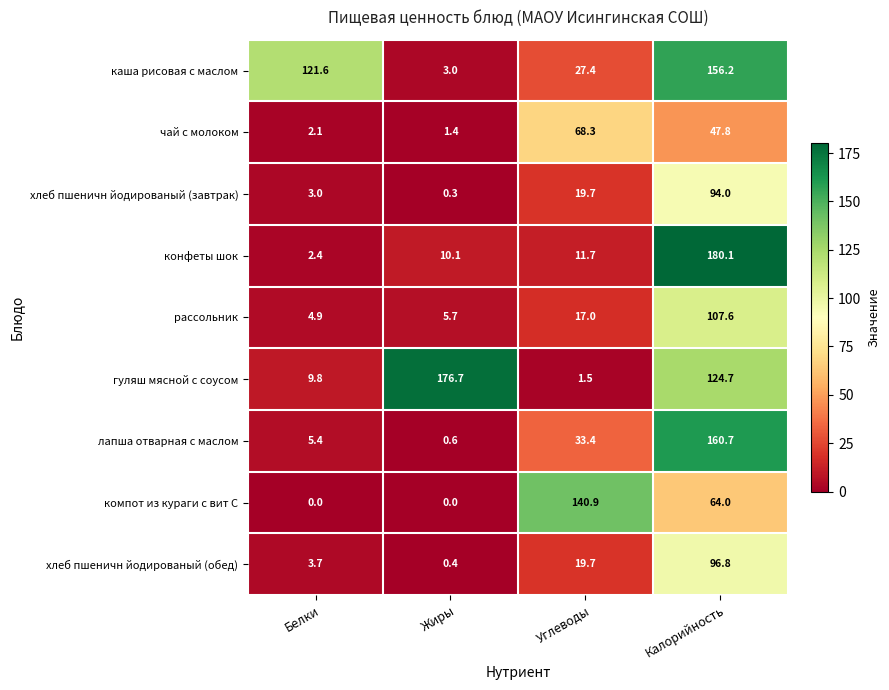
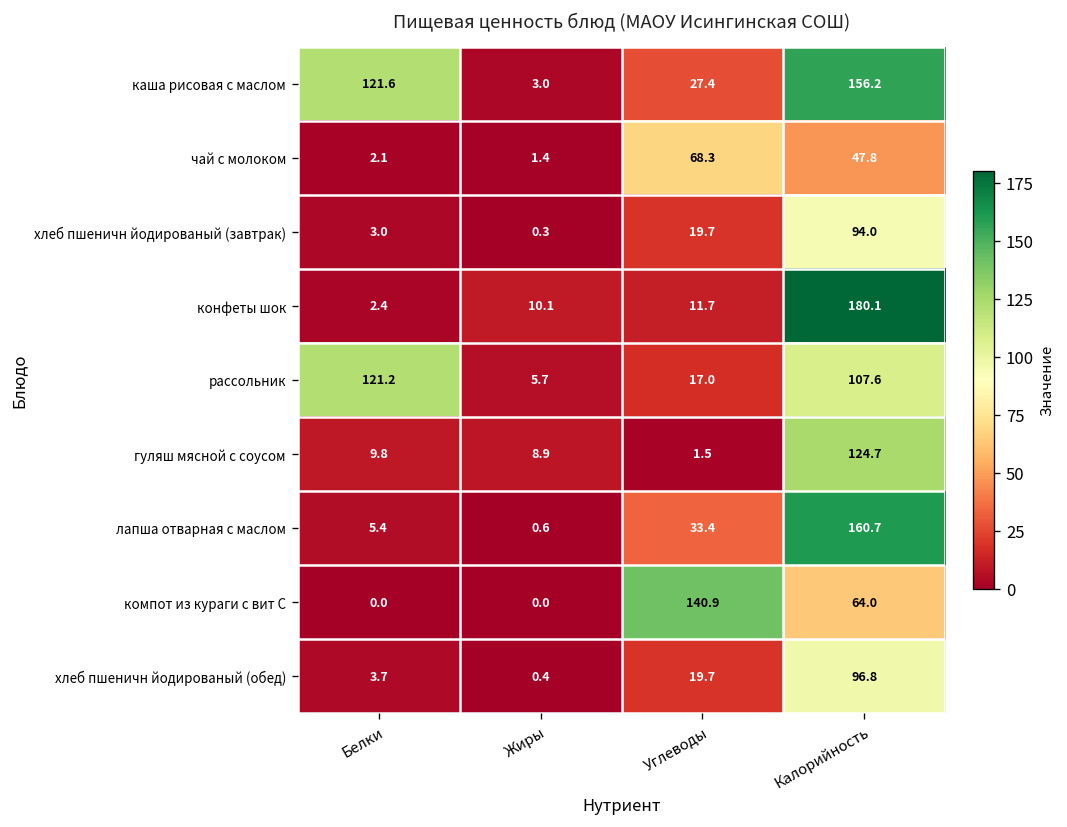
рассольник, Белки: 4.9 -> 121.2
гуляш мясной с соусом, Жиры: 176.7 -> 8.9
